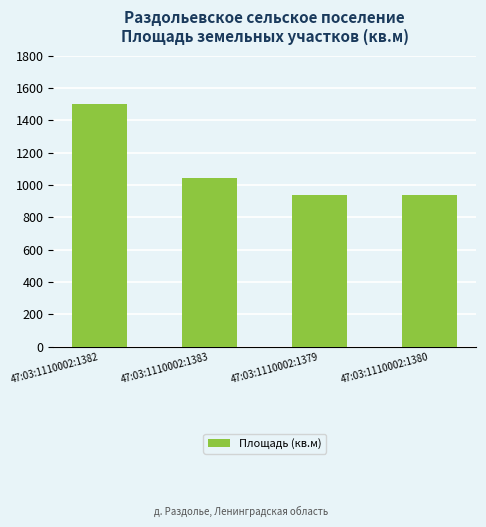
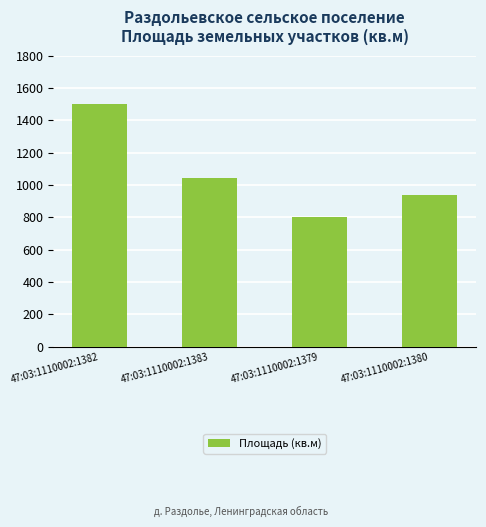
47:03:1110002:1379: 940 -> 800
